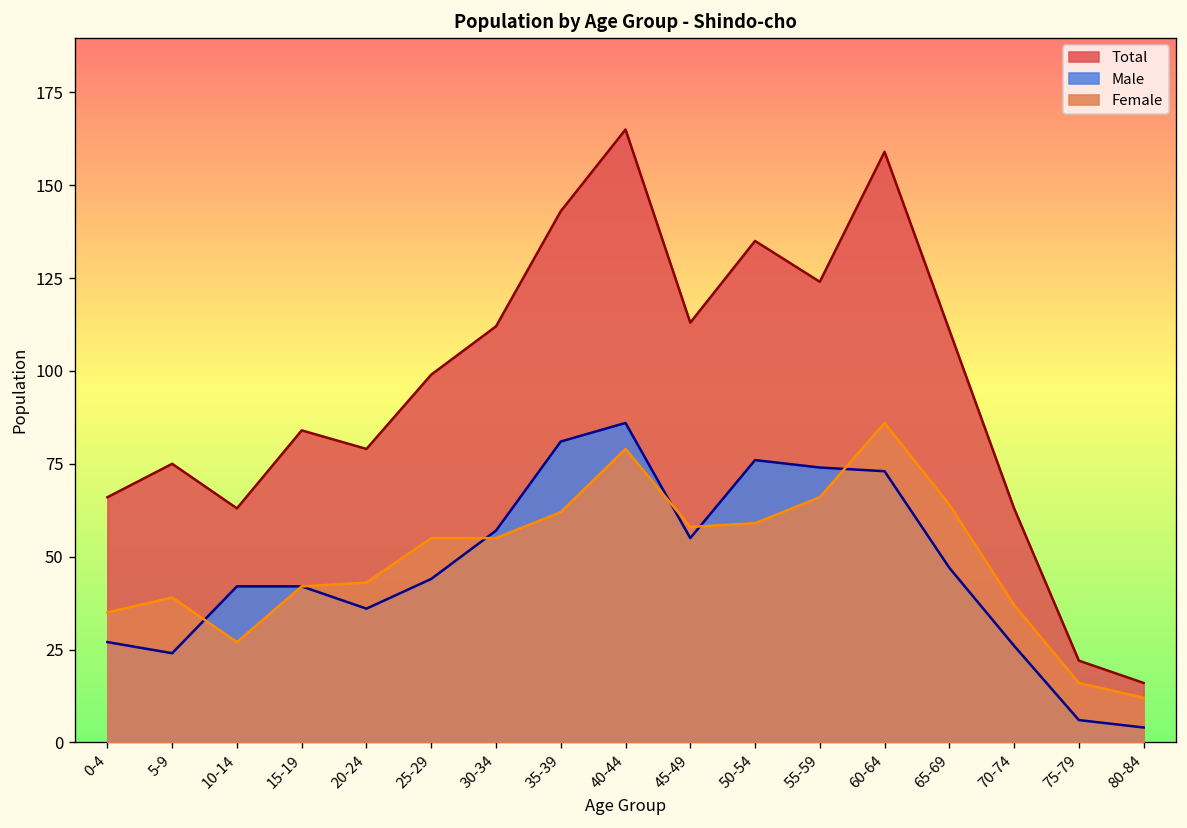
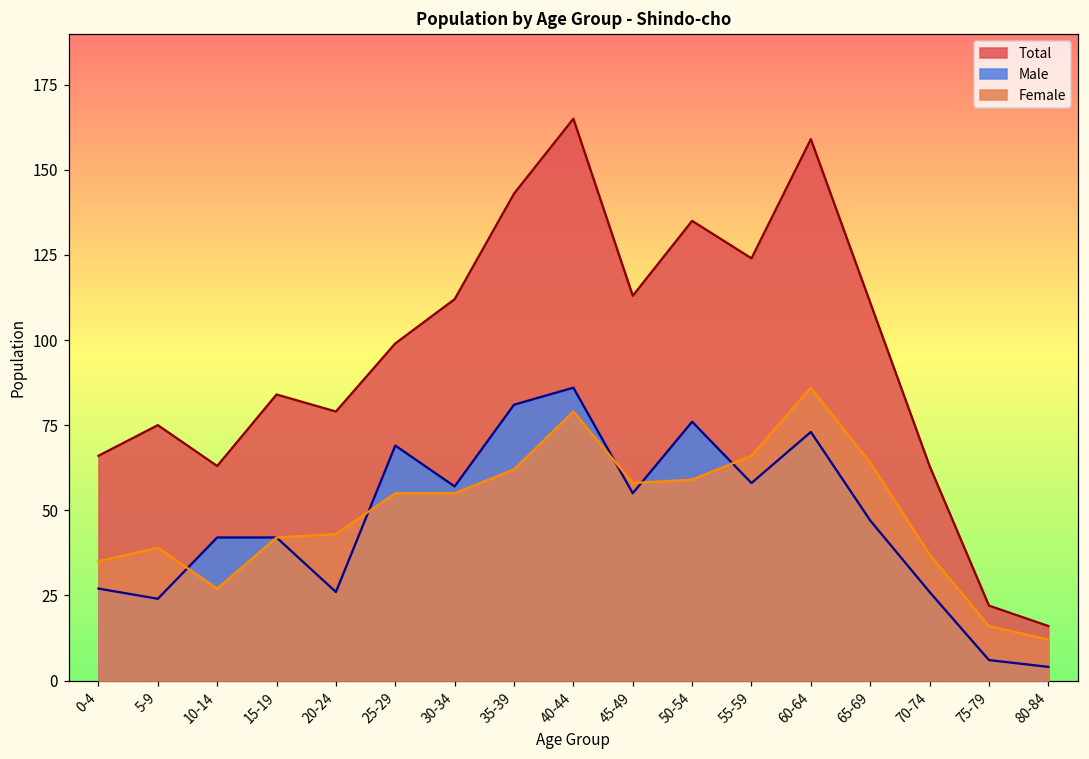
Male, 20-24: 36 -> 26
Male, 25-29: 44 -> 69
Male, 55-59: 74 -> 58
